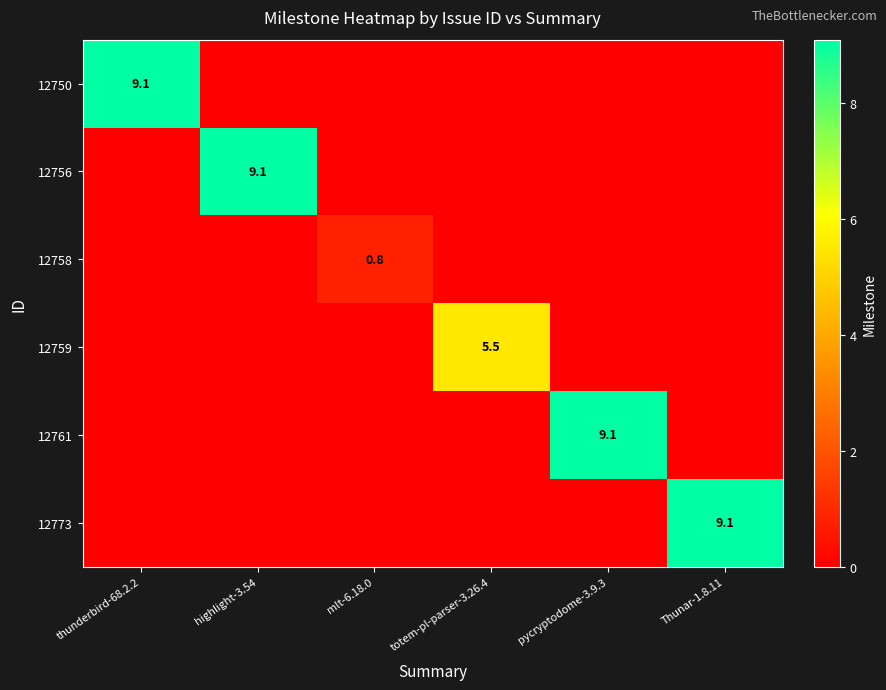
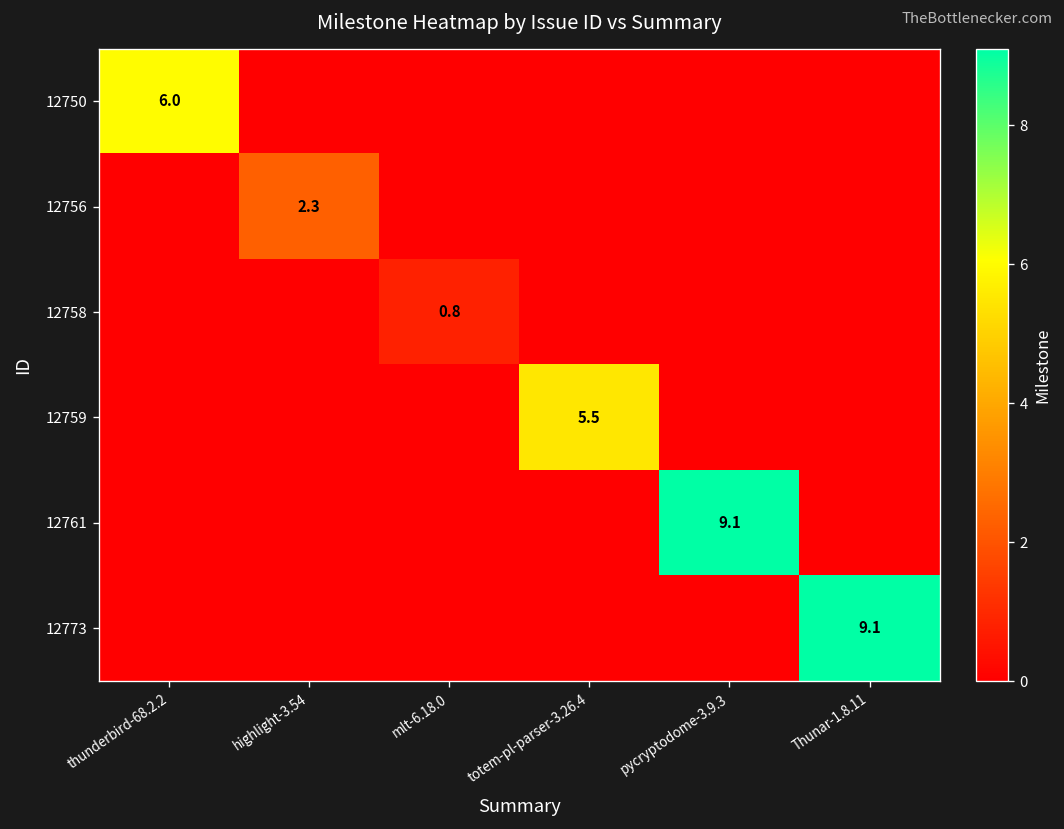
12750, thunderbird-68.2.2: 9.1 -> 6.0
12756, highlight-3.54: 9.1 -> 2.3
